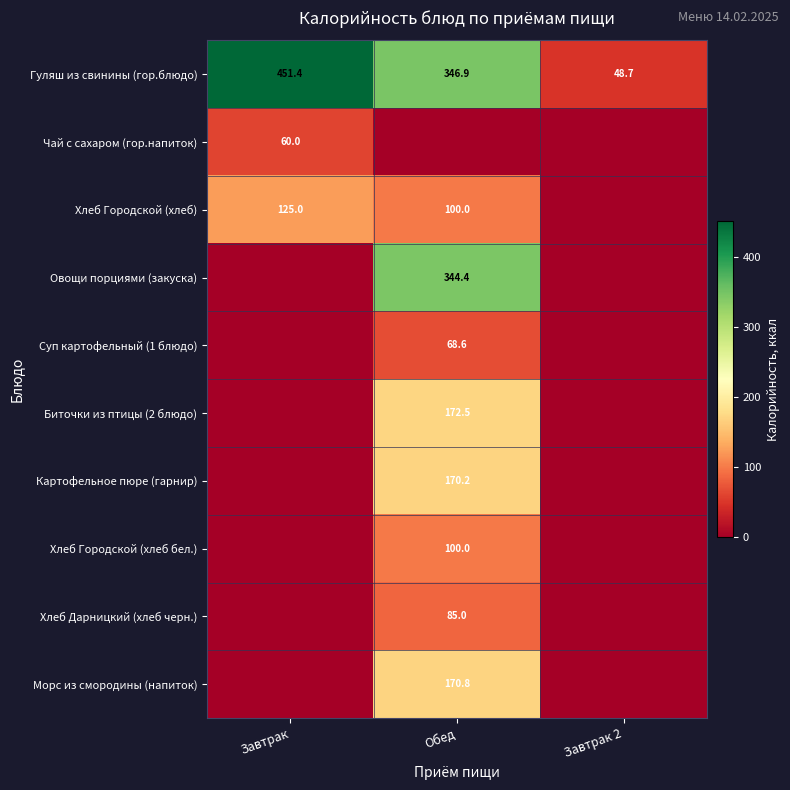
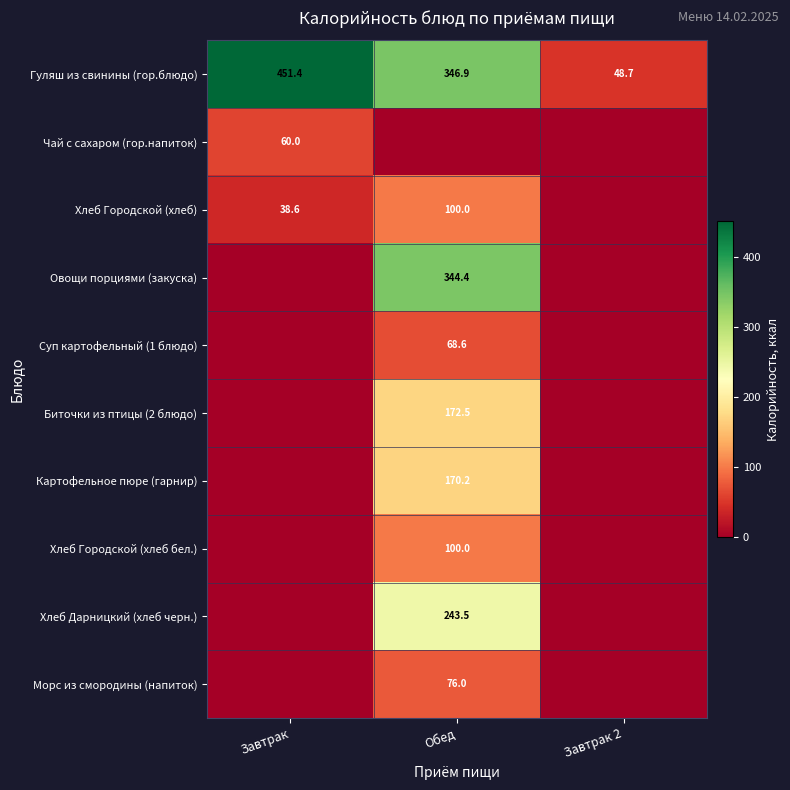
Хлеб Городской (хлеб), Завтрак: 125.0 -> 38.6
Хлеб Дарницкий (хлеб черн.), Обед: 85.0 -> 243.5
Морс из смородины (напиток), Обед: 170.8 -> 76.0
